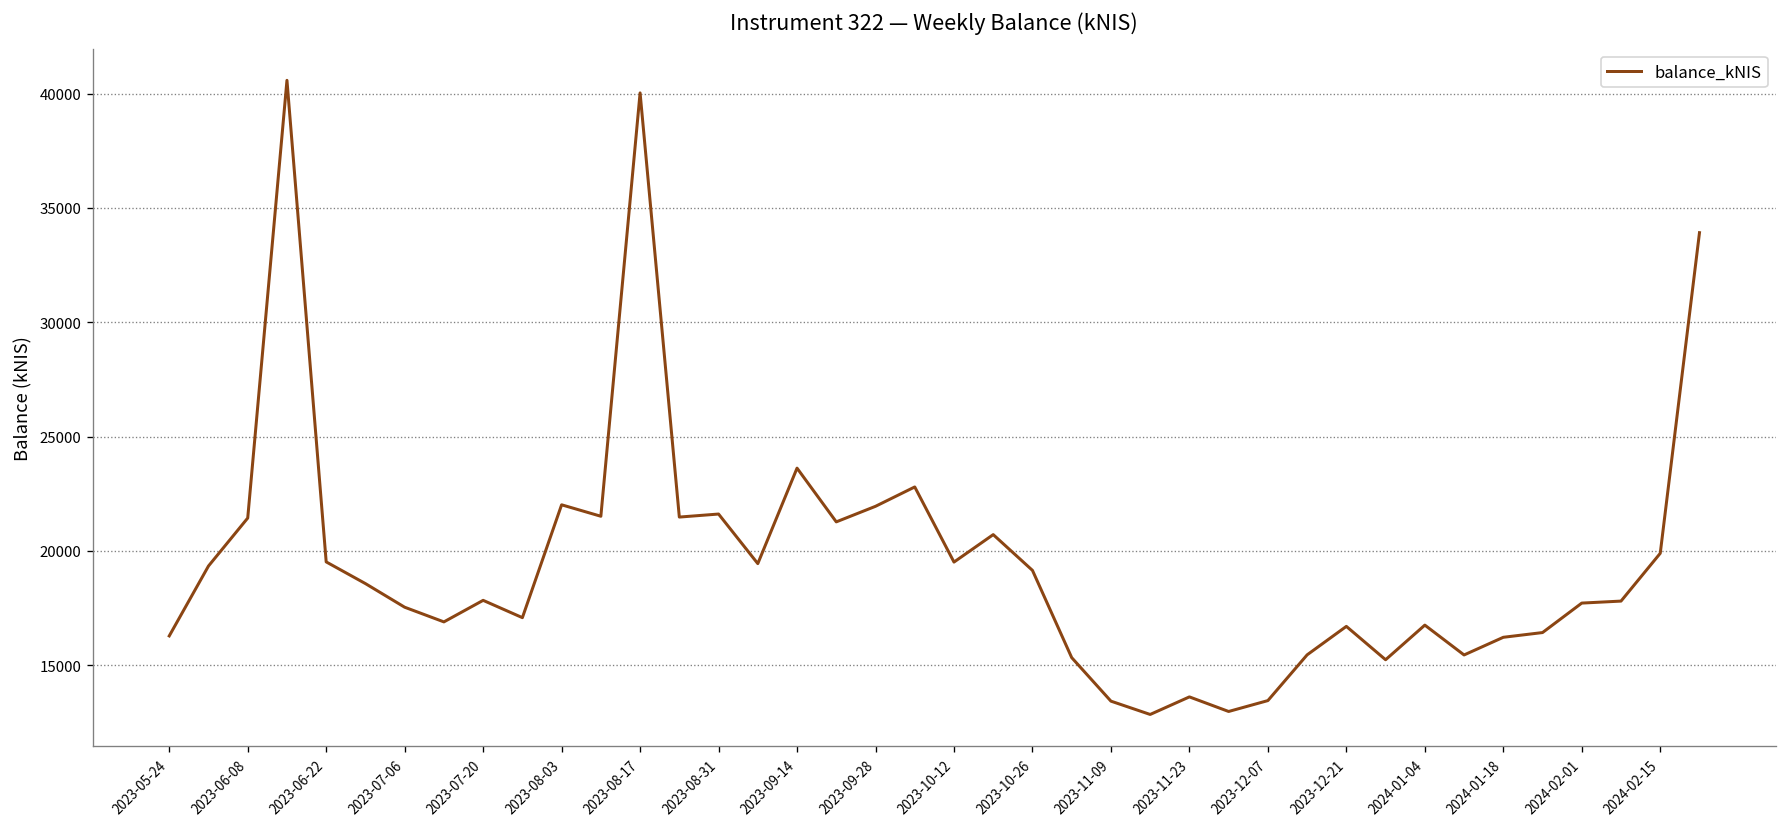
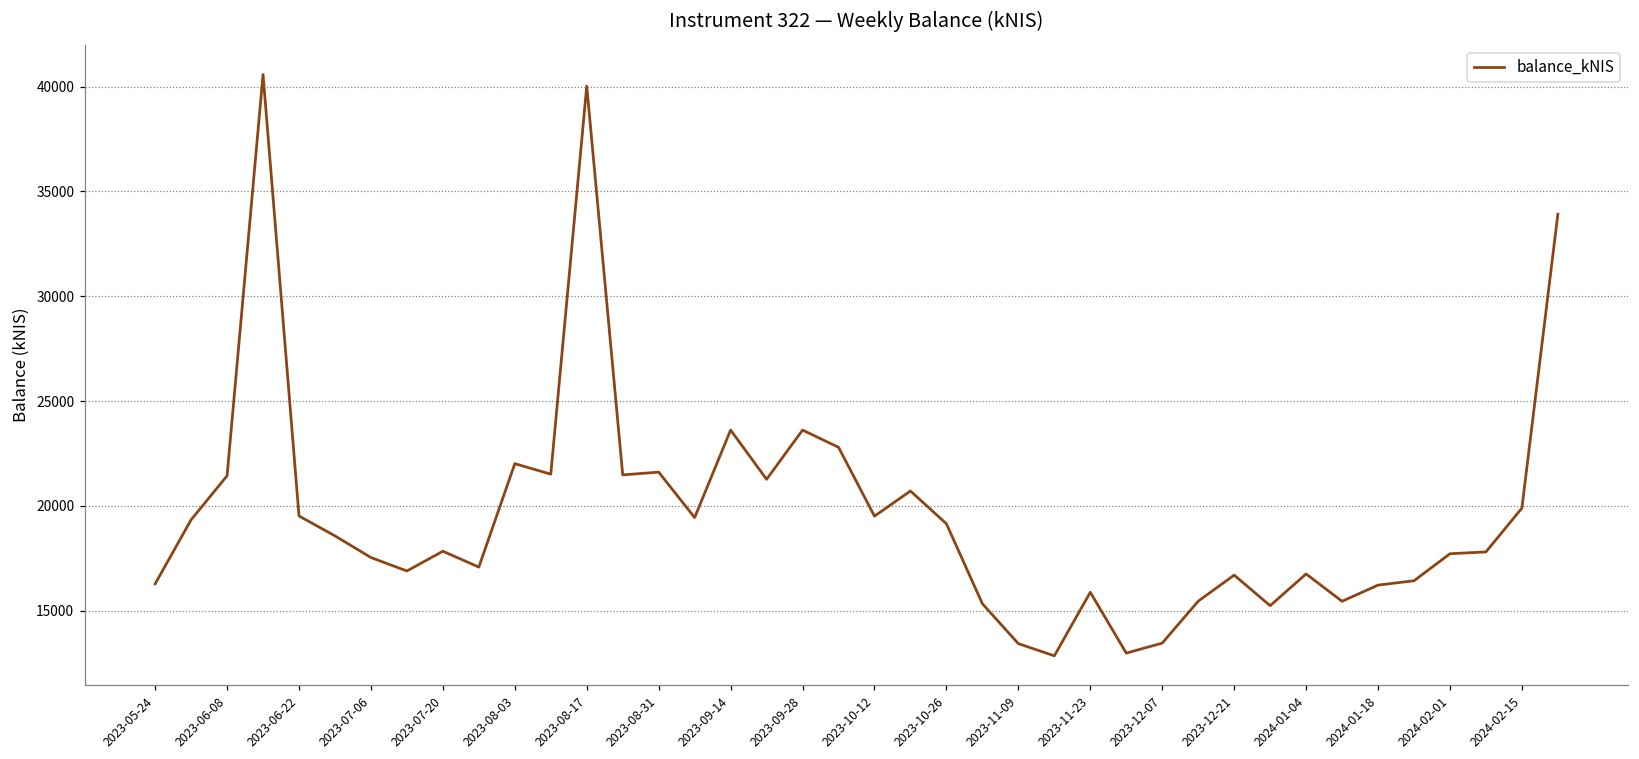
2023-09-28: 22000 -> 23600
2023-11-23: 13600 -> 15900
